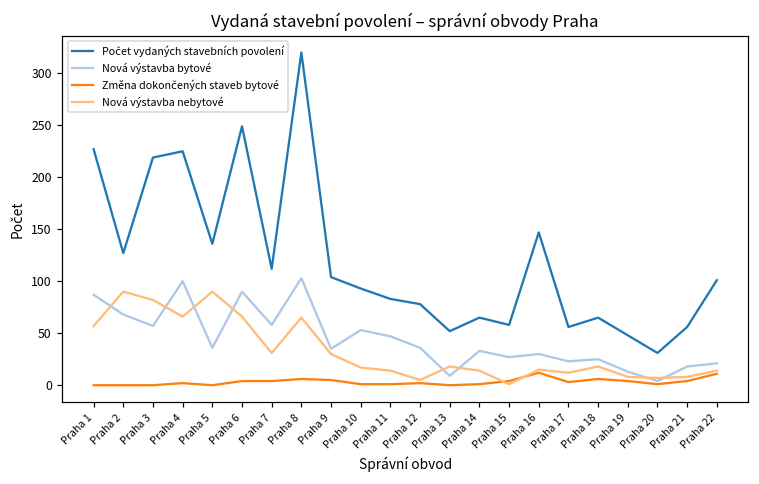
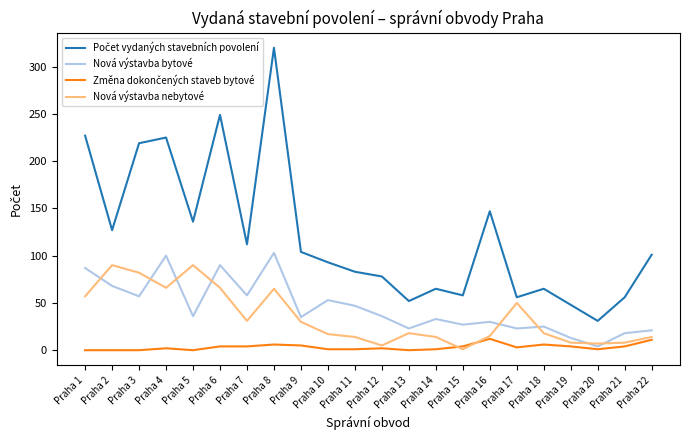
Nová výstavba bytové, Praha 13: 10 -> 20
Nová výstavba nebytové, Praha 17: 10 -> 50
